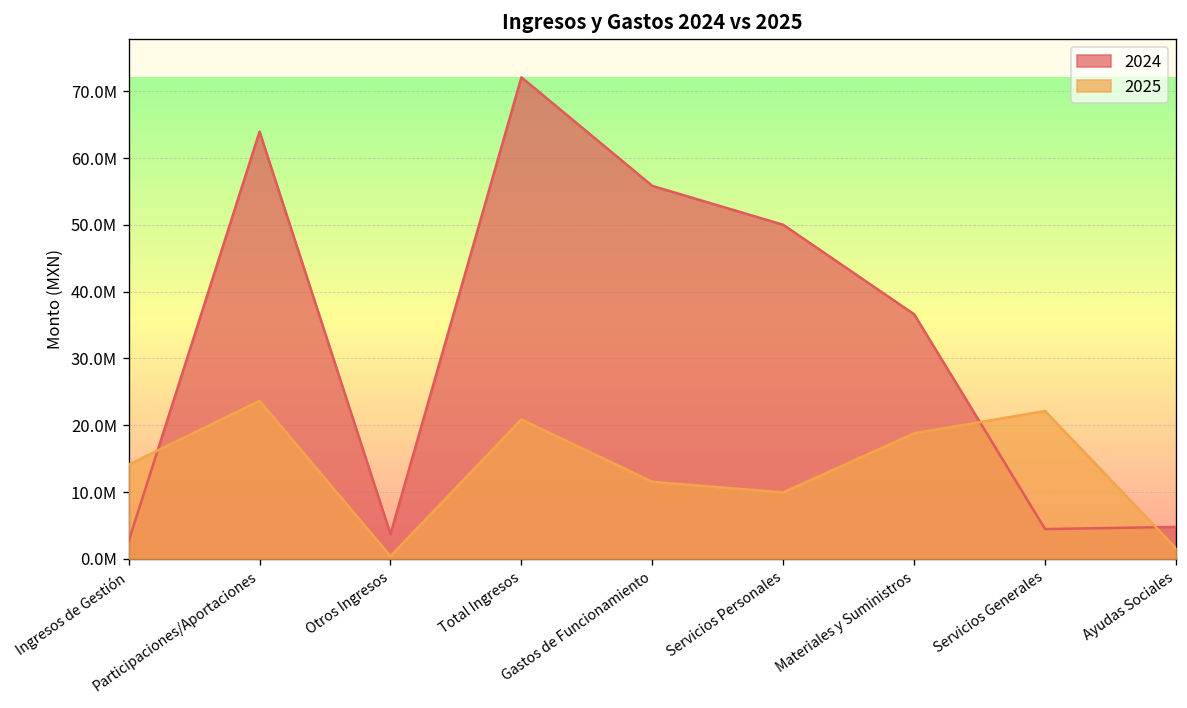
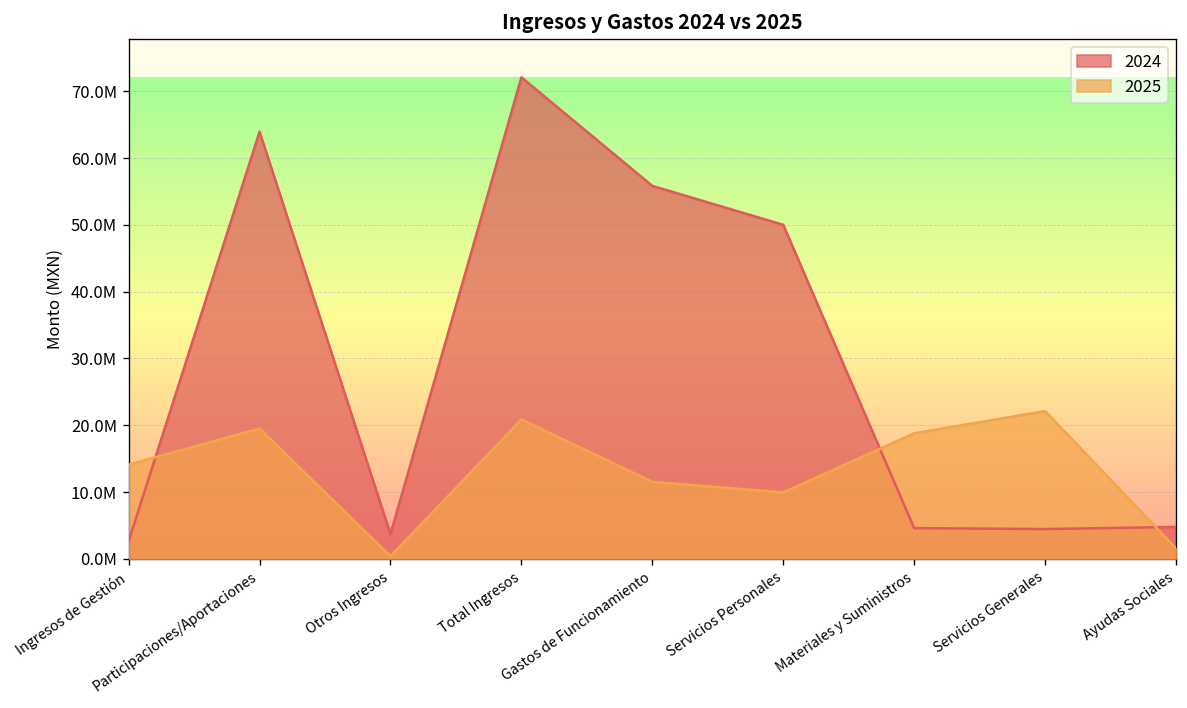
2025, Participaciones/Aportaciones: 24000000 -> 20000000
2024, Materiales y Suministros: 37000000 -> 5000000
